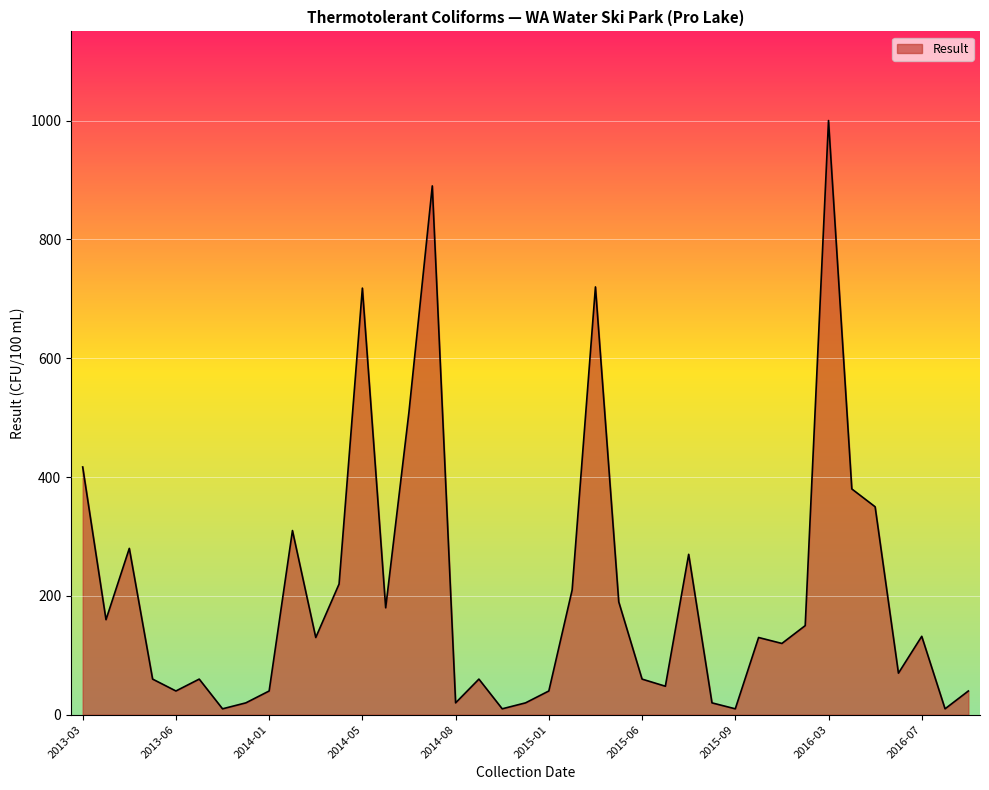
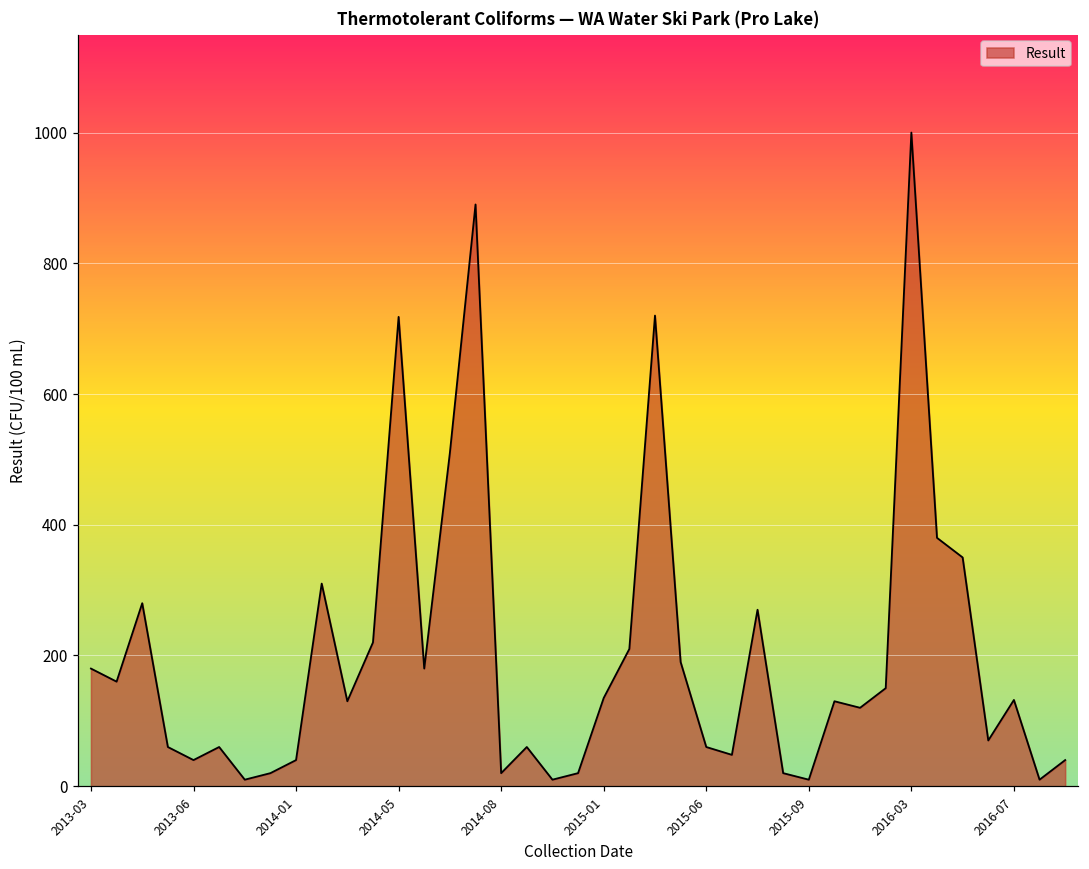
2013-03: 420 -> 180
2015-01: 40 -> 140
